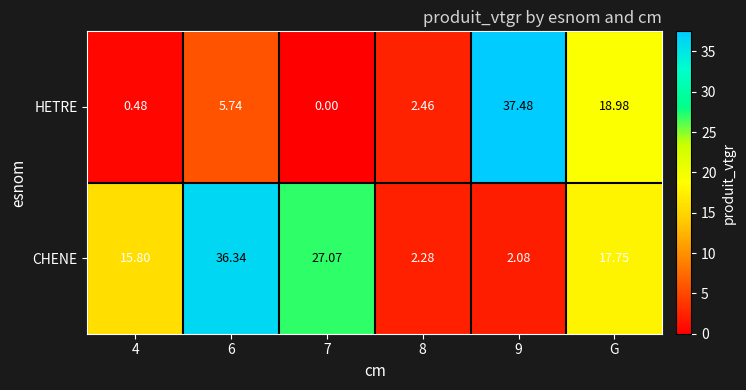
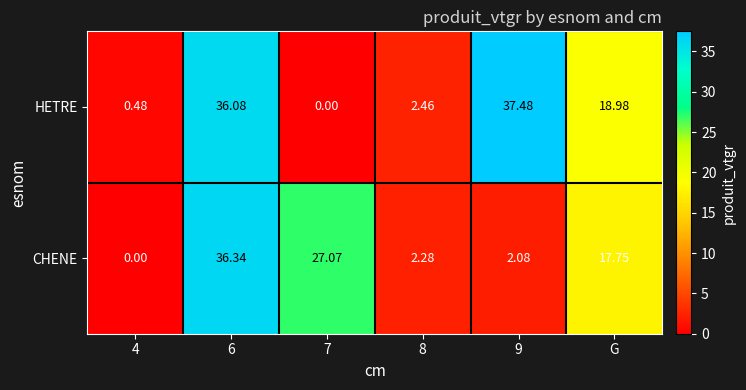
HETRE, 6: 5.74 -> 36.08
CHENE, 4: 15.80 -> 0.00
